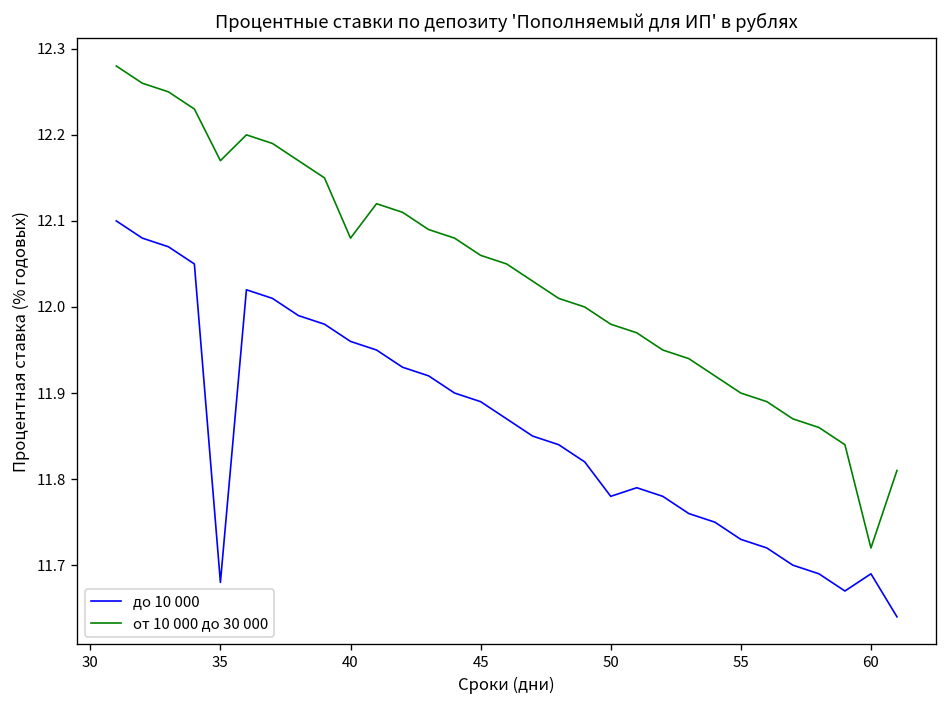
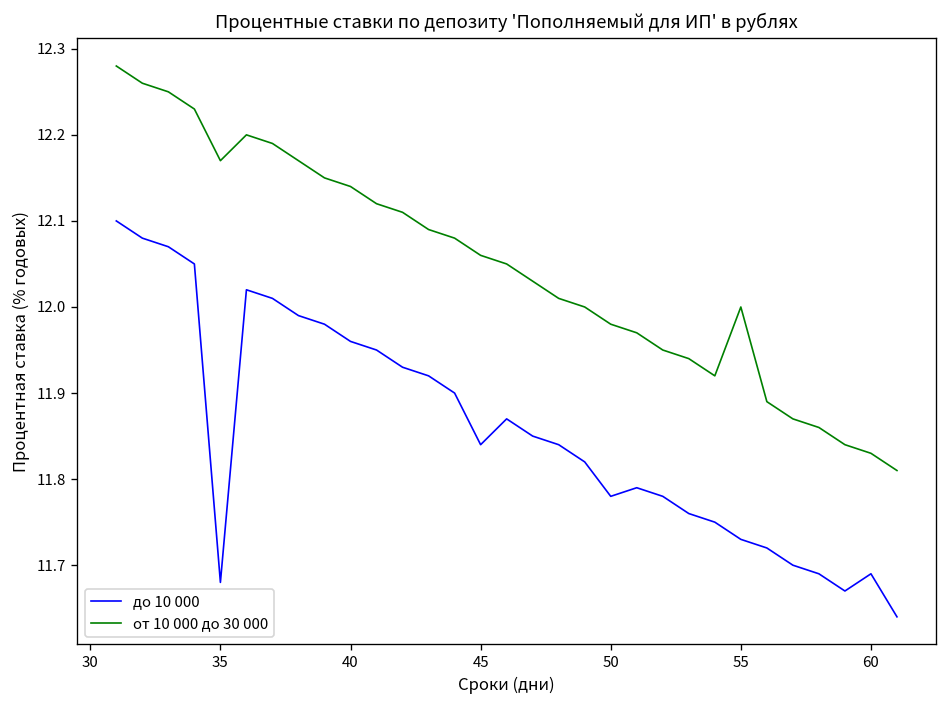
от 10 000 до 30 000, 40: 12.08 -> 12.14
до 10 000, 45: 11.89 -> 11.84
от 10 000 до 30 000, 55: 11.9 -> 12.0
от 10 000 до 30 000, 60: 11.72 -> 11.83
